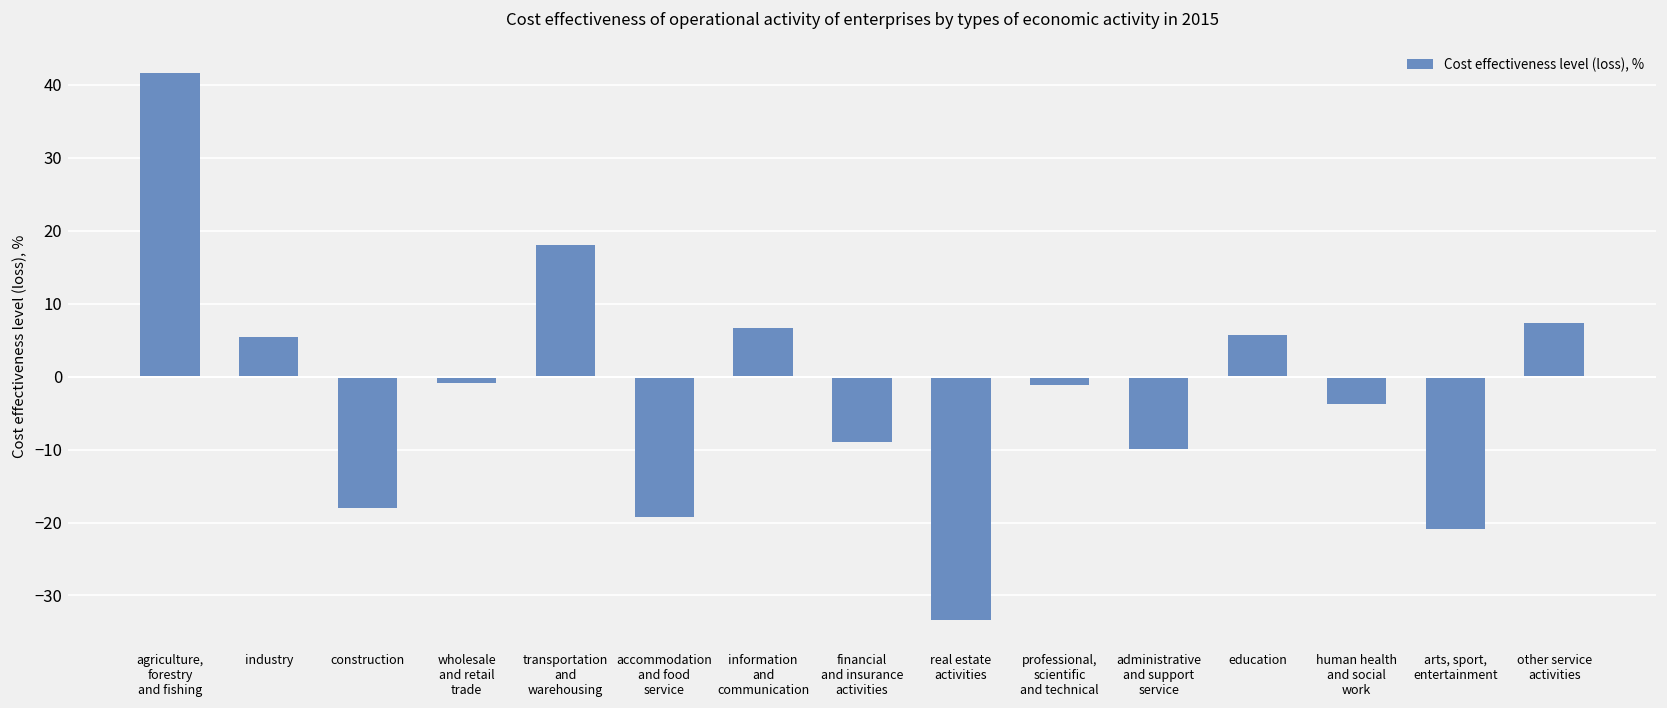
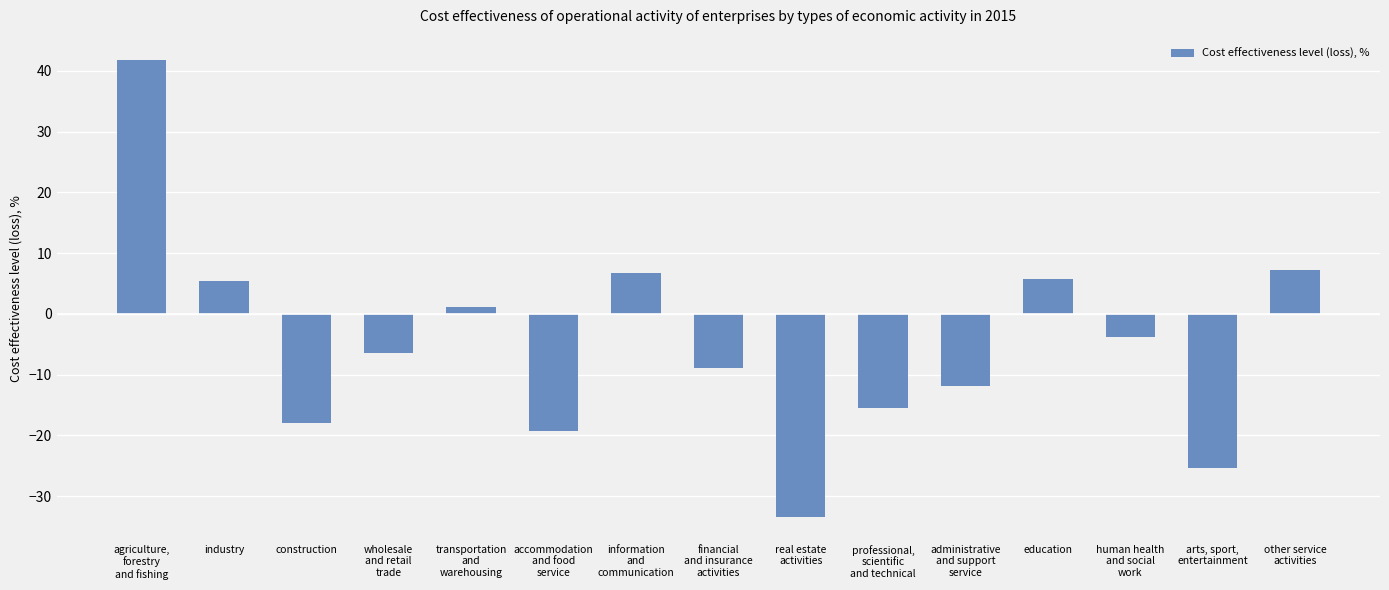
wholesale and retail trade: -1 -> -6
transportation and warehousing: 18 -> 1
professional, scientific and technical: -1 -> -16
administrative and support service: -10 -> -12
arts, sport, entertainment: -21 -> -25
